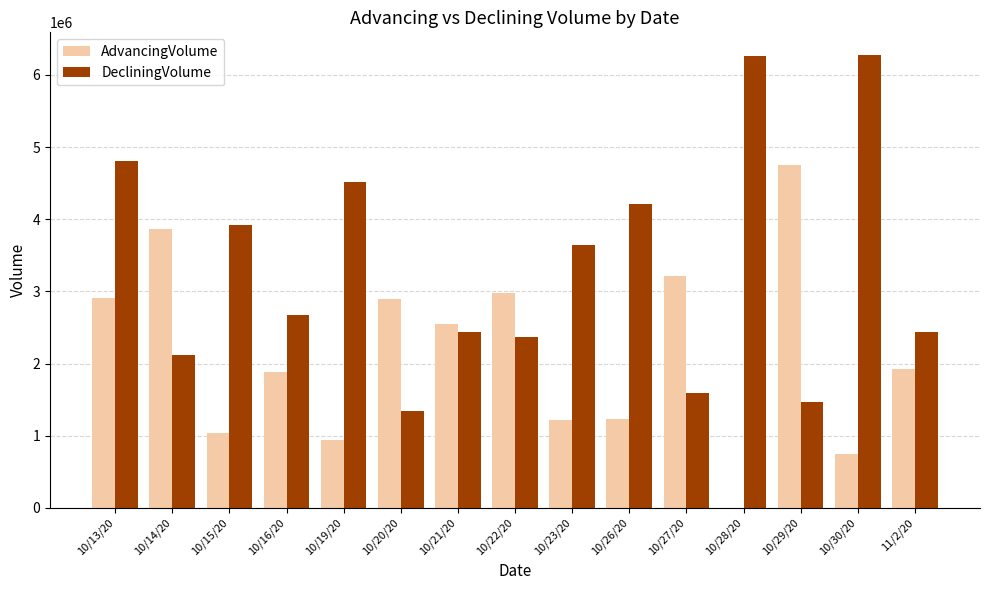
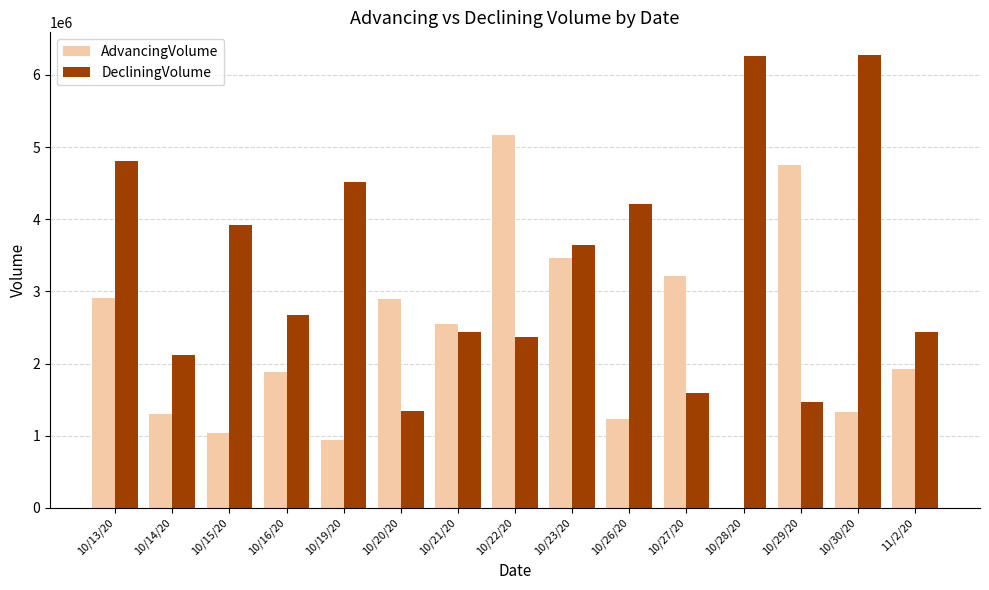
AdvancingVolume, 10/14/20: 3900000 -> 1300000
AdvancingVolume, 10/22/20: 3000000 -> 5200000
AdvancingVolume, 10/23/20: 1200000 -> 3500000
AdvancingVolume, 10/30/20: 700000 -> 1300000
